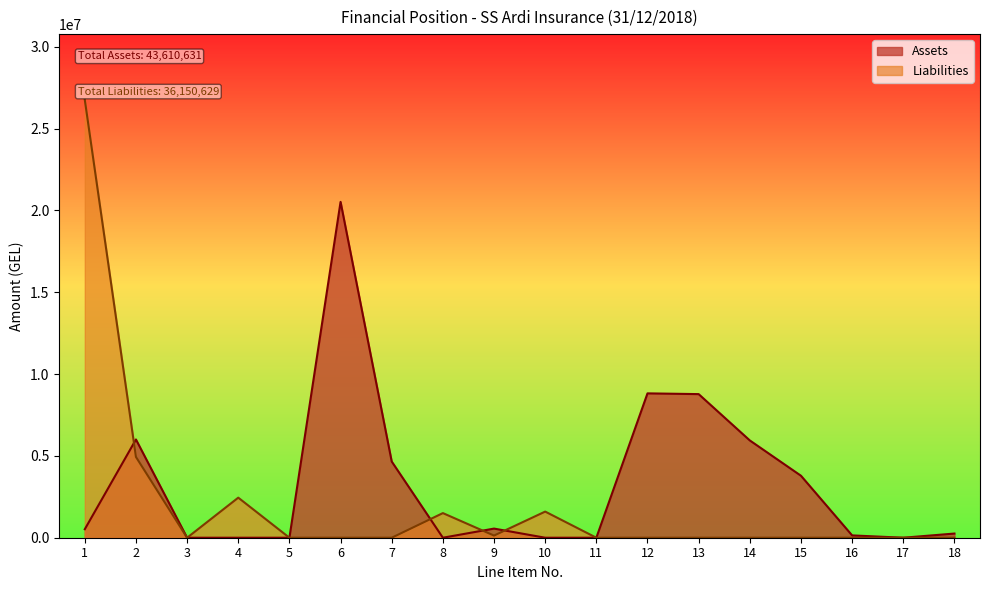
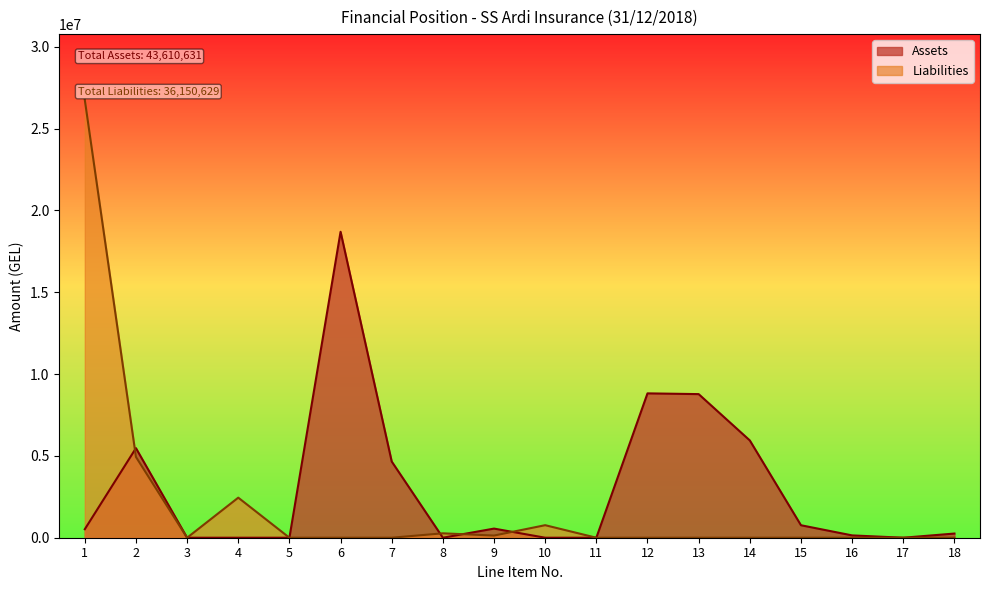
Assets, 2: 6000000 -> 5500000
Assets, 6: 20500000 -> 18700000
Liabilities, 8: 1500000 -> 300000
Liabilities, 10: 1600000 -> 800000
Assets, 15: 3800000 -> 800000
